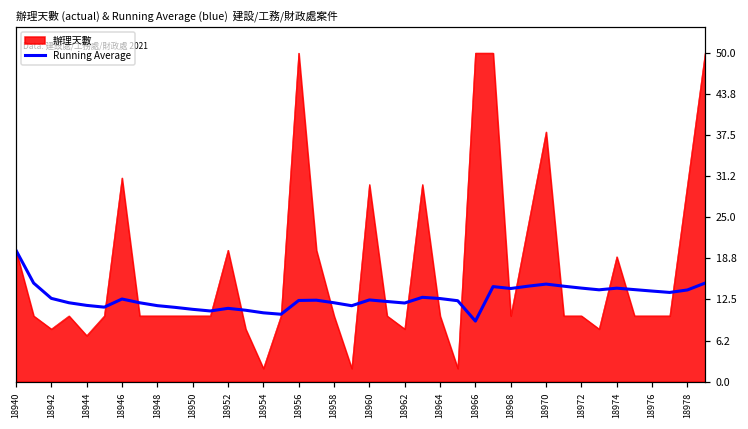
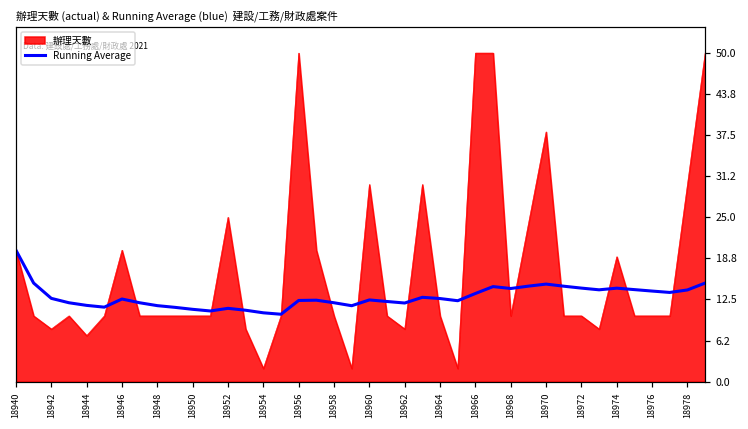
辦理天數, 18946: 31 -> 20
辦理天數, 18952: 20 -> 25
Running Average, 18966: 9 -> 13
